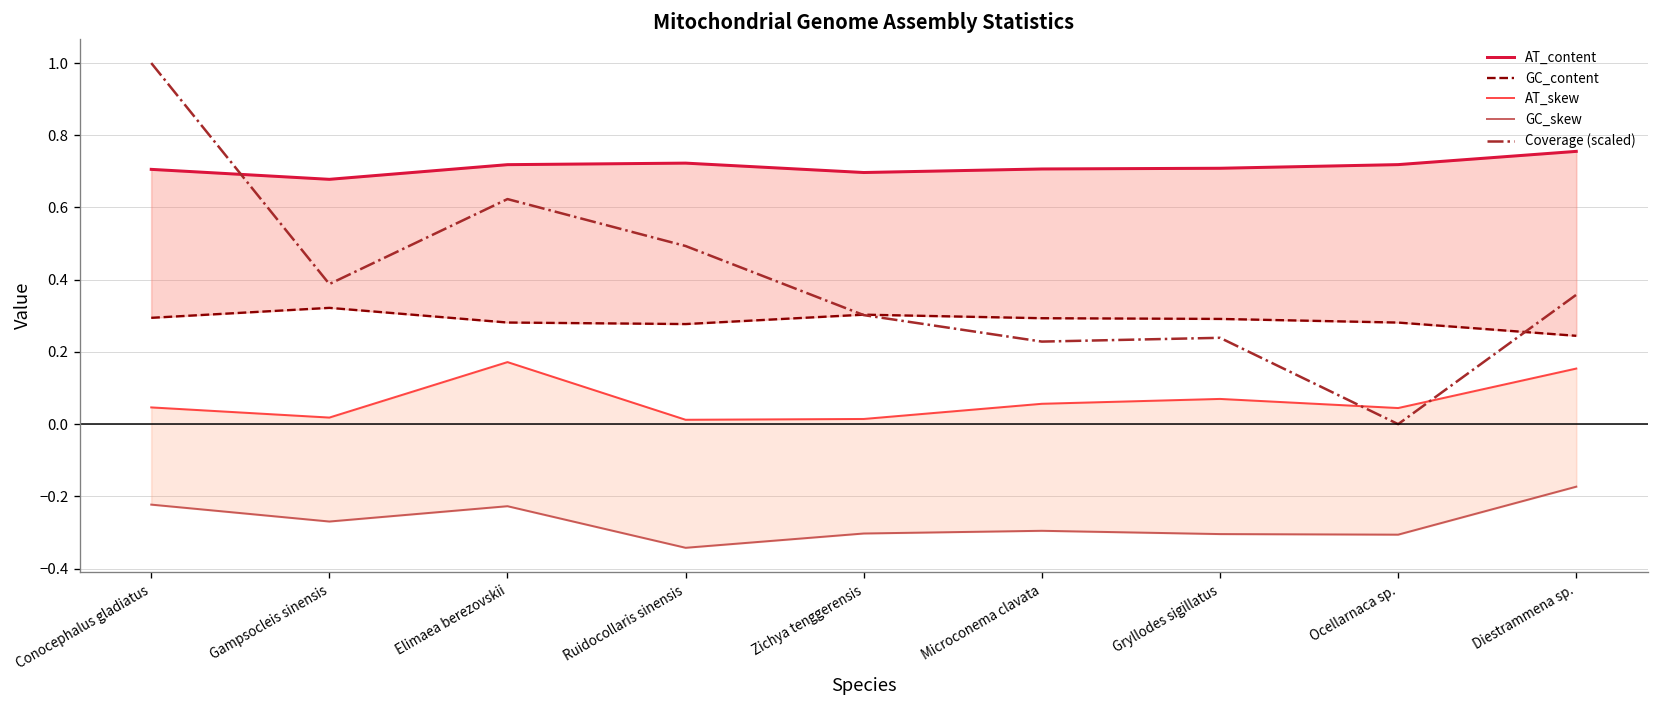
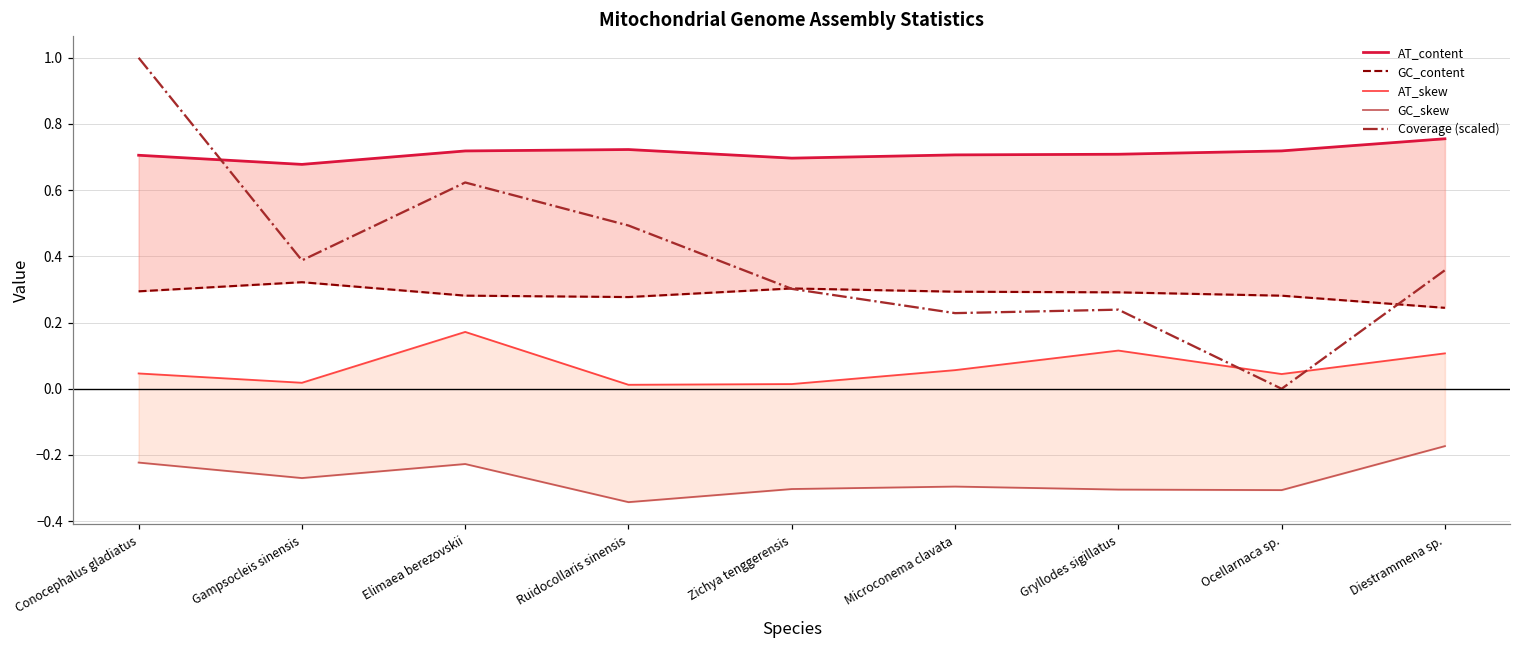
AT_skew, Gryllodes sigillatus: 0.07 -> 0.12
AT_skew, Diestrammena sp.: 0.15 -> 0.11
